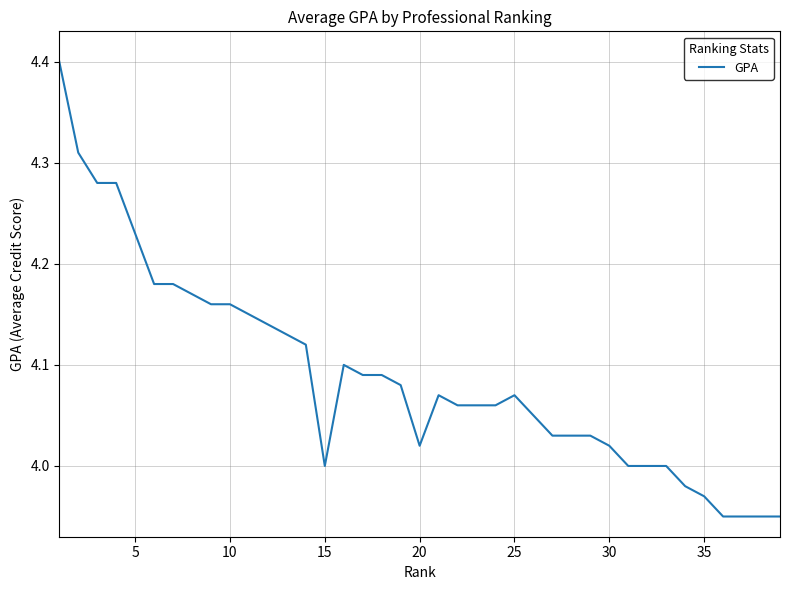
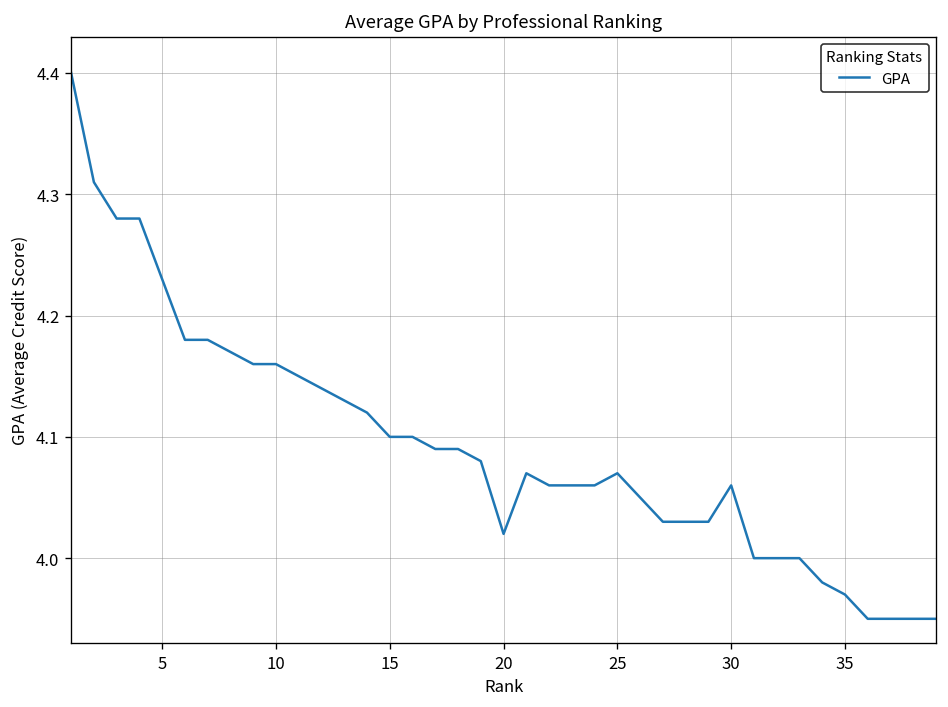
15: 4.0 -> 4.1
30: 4.02 -> 4.06
